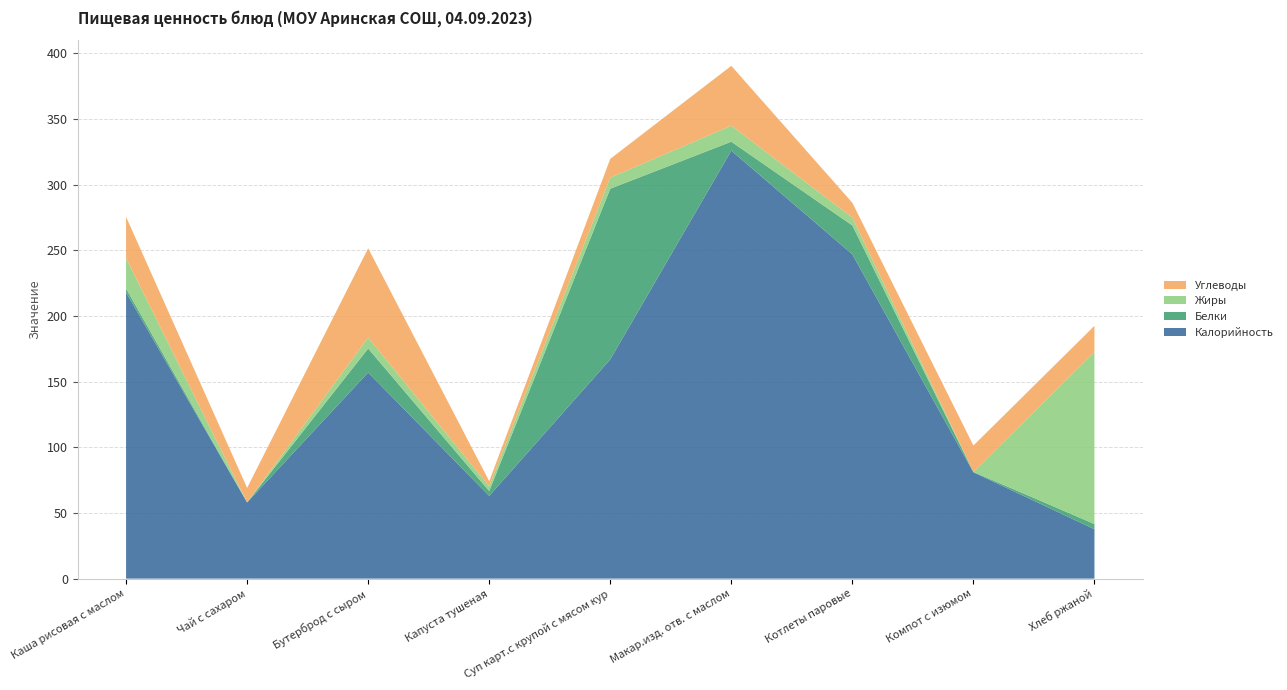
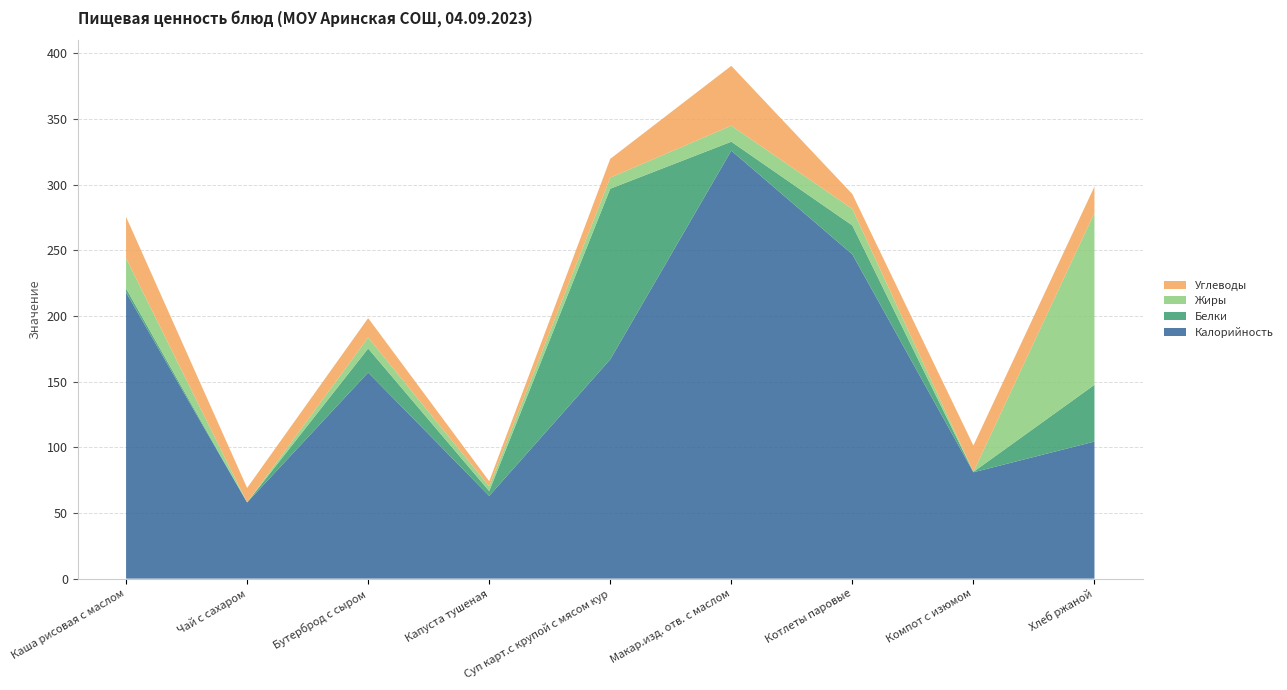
Углеводы, Бутерброд с сыром: 68 -> 15
Жиры, Котлеты паровые: 6 -> 13
Калорийность, Хлеб ржаной: 38 -> 104
Белки, Хлеб ржаной: 4 -> 43
